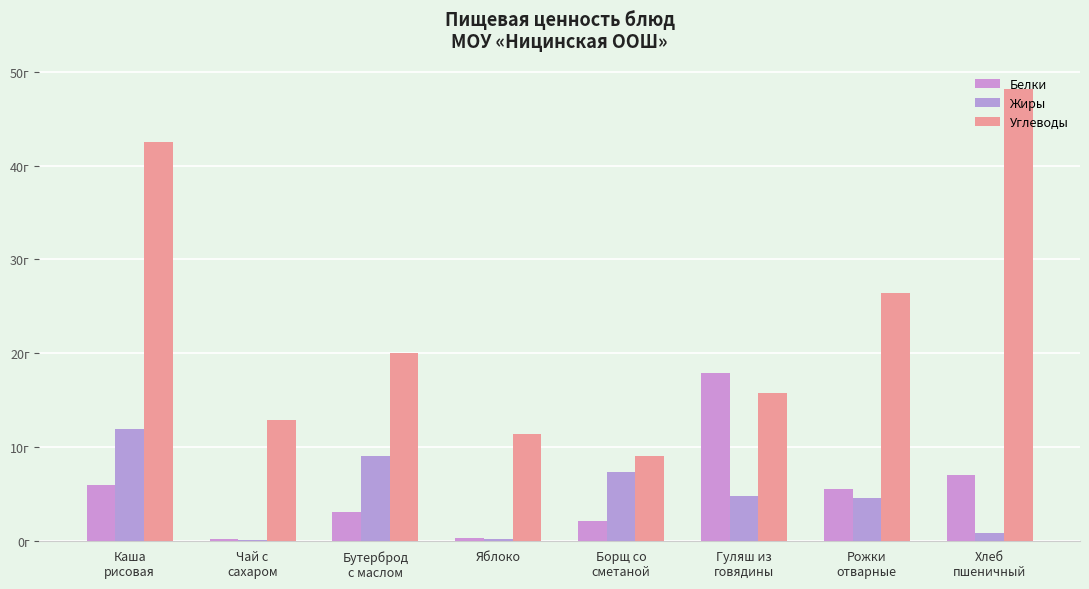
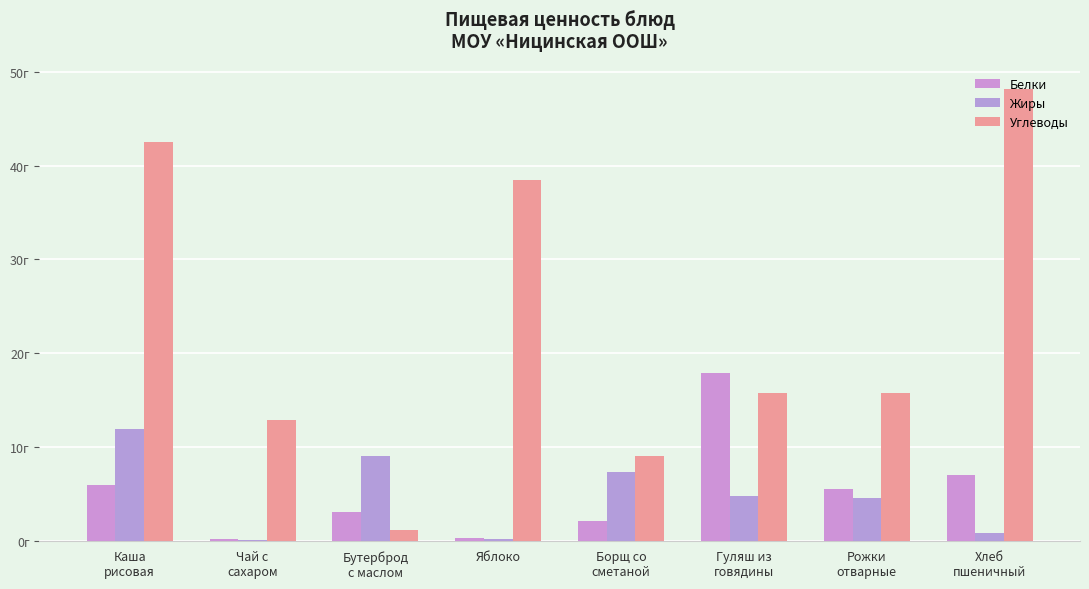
Углеводы, Бутерброд с маслом: 20г -> 1г
Углеводы, Яблоко: 11г -> 38г
Углеводы, Рожки отварные: 26г -> 16г
